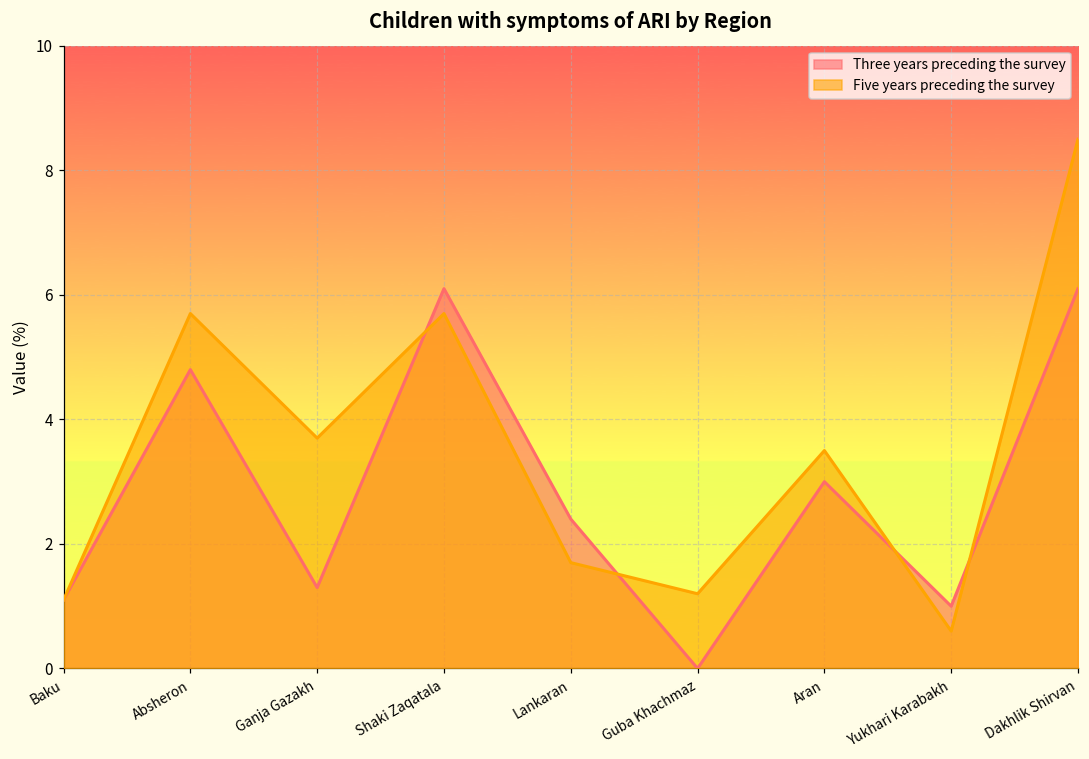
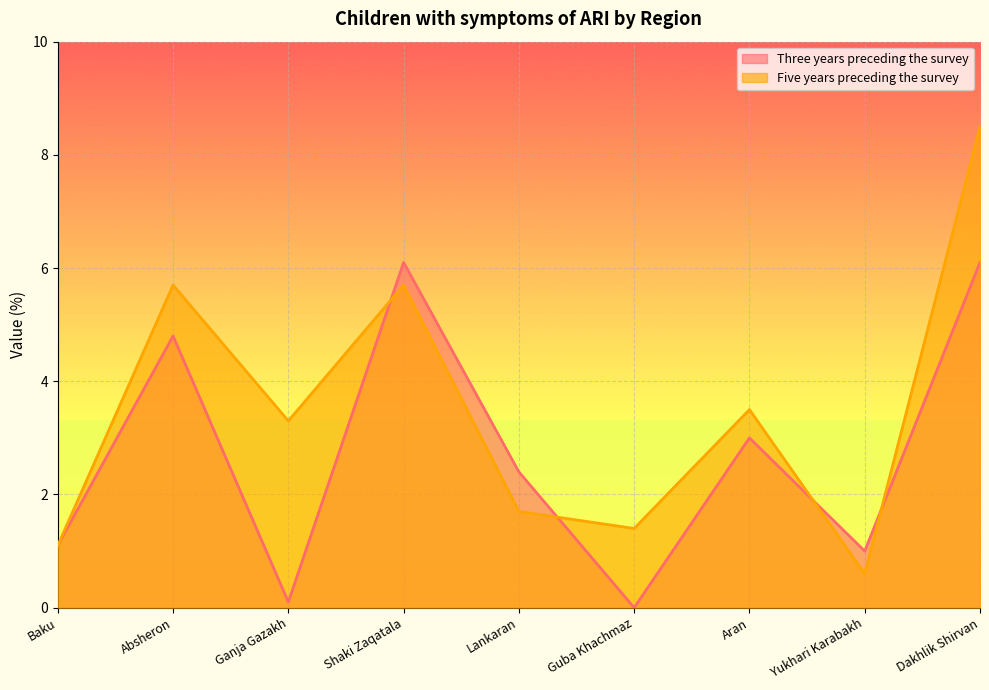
Three years preceding the survey, Ganja Gazakh: 1.3 -> 0.1
Five years preceding the survey, Ganja Gazakh: 3.7 -> 3.3
Five years preceding the survey, Guba Khachmaz: 1.2 -> 1.4
